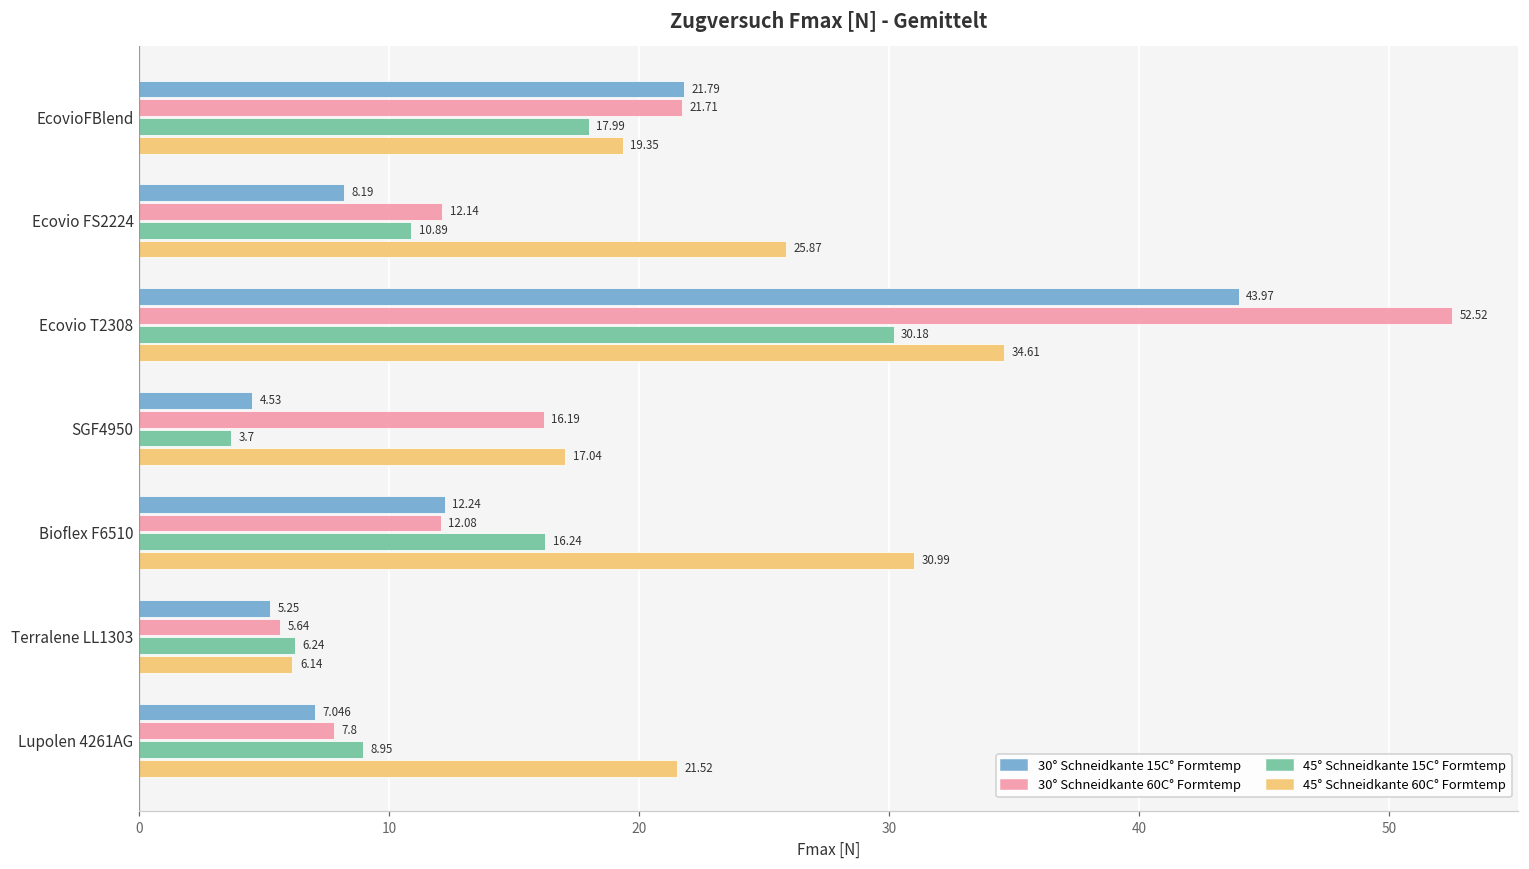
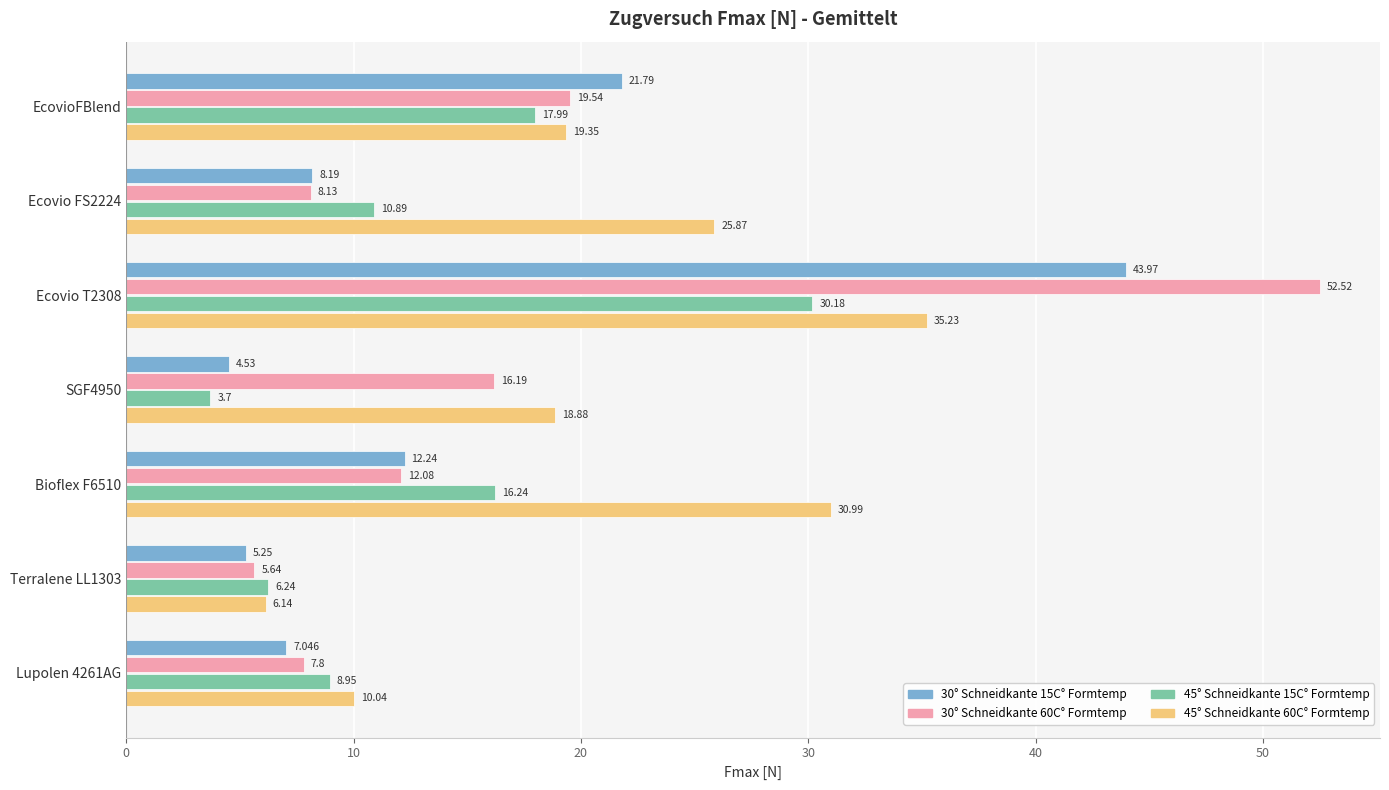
30° Schneidkante 60C° Formtemp, EcovioFBlend: 21.71 -> 19.54
30° Schneidkante 60C° Formtemp, Ecovio FS2224: 12.14 -> 8.13
45° Schneidkante 60C° Formtemp, Ecovio T2308: 34.61 -> 35.23
45° Schneidkante 60C° Formtemp, SGF4950: 17.04 -> 18.88
45° Schneidkante 60C° Formtemp, Lupolen 4261AG: 21.52 -> 10.04
